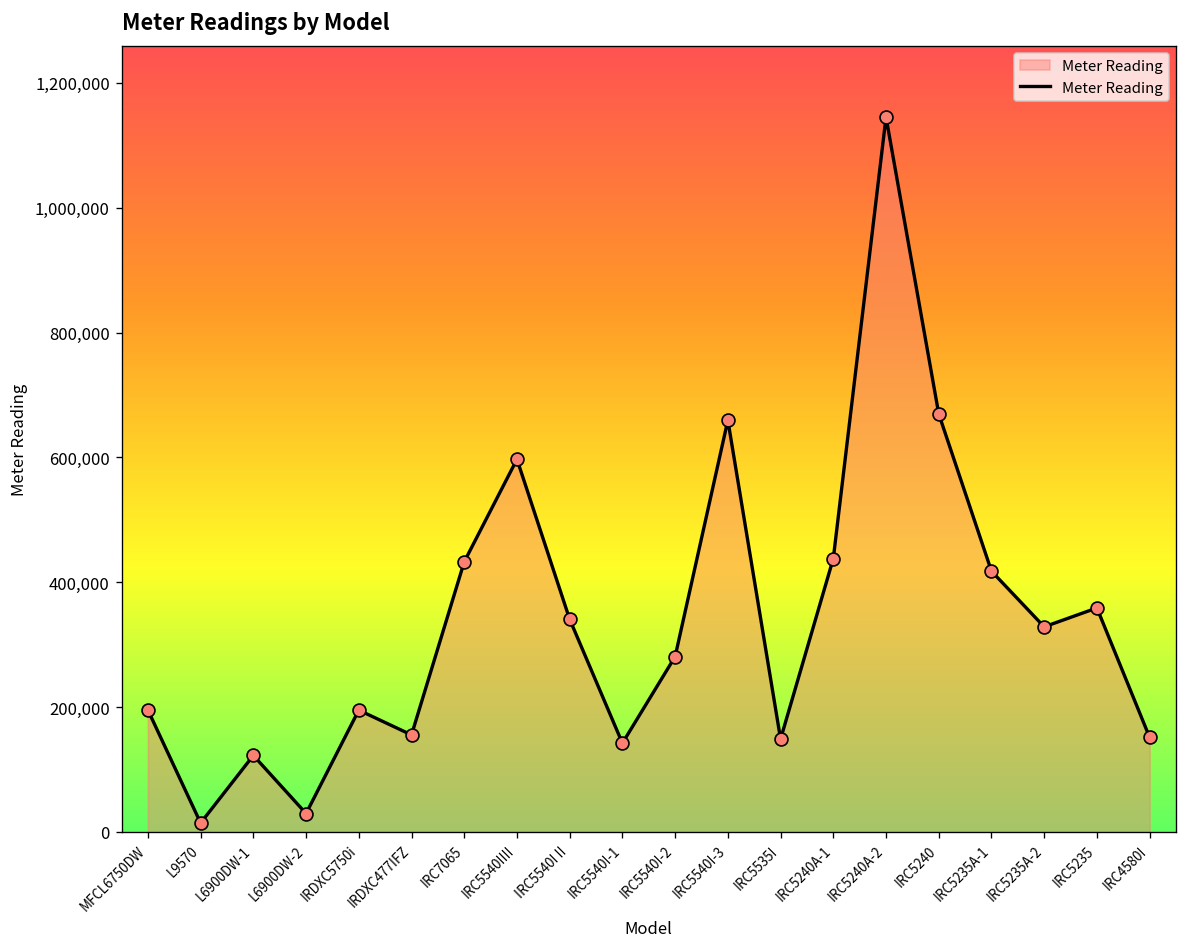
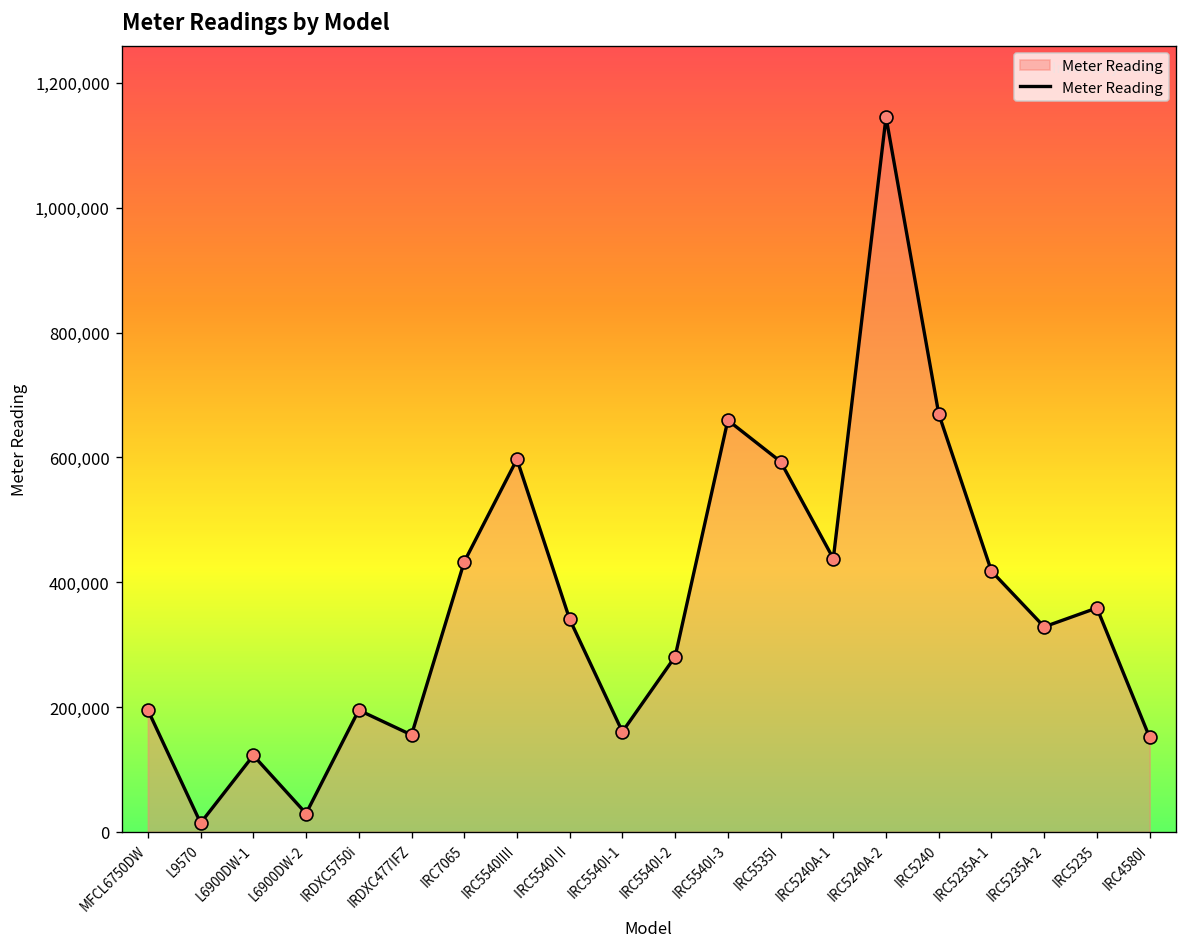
IRC5540I-1: 140,000 -> 160,000
IRC5535I: 150,000 -> 590,000
